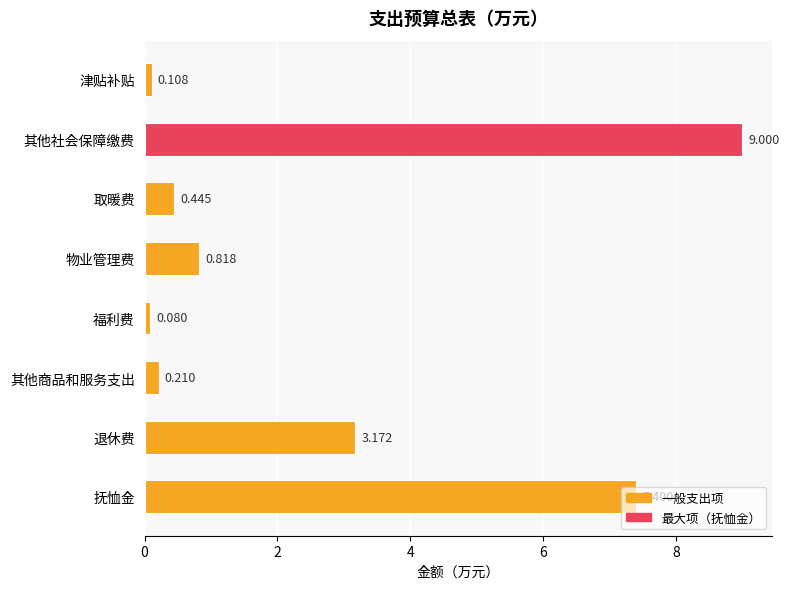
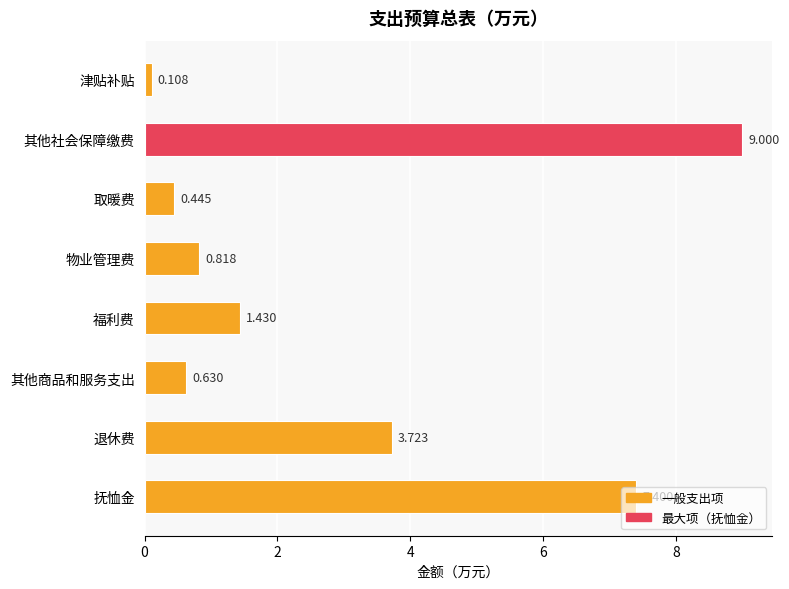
福利费: 0.080 -> 1.430
其他商品和服务支出: 0.210 -> 0.630
退休费: 3.172 -> 3.723
